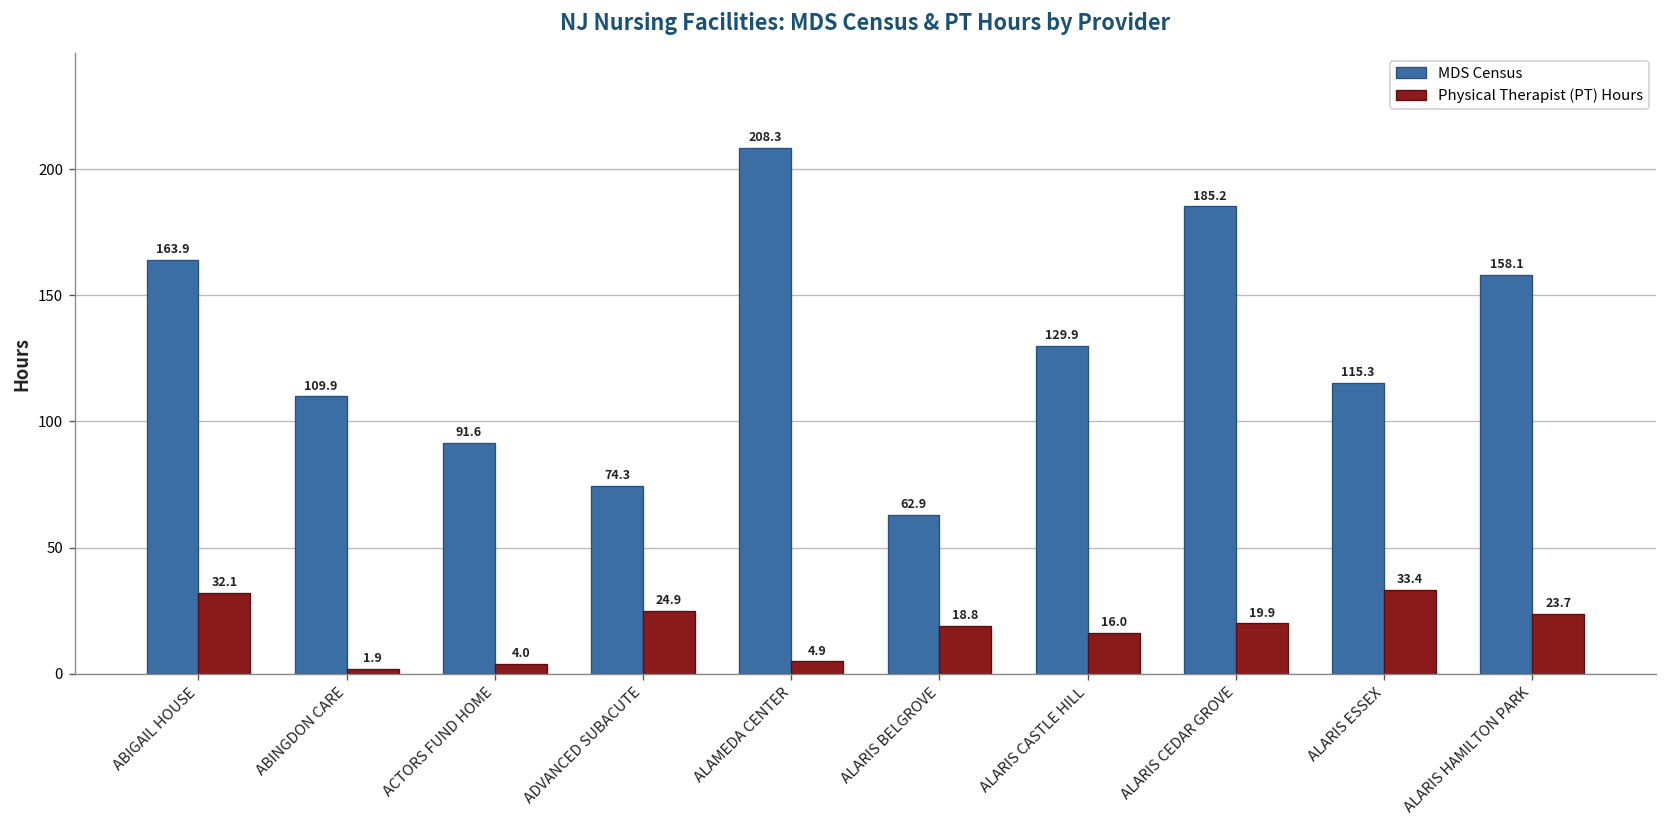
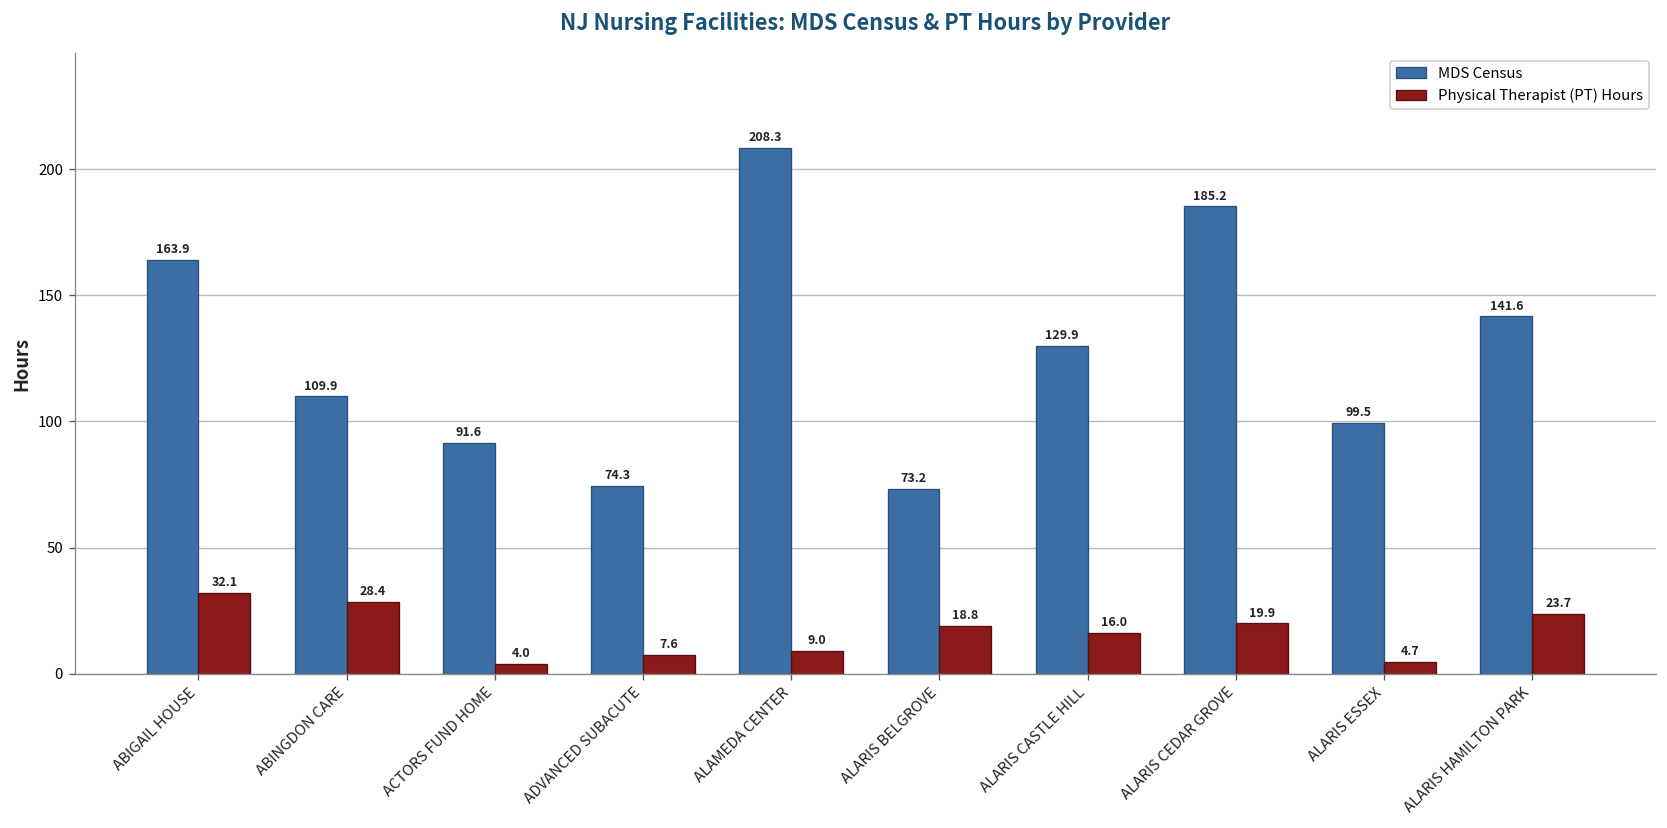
Physical Therapist (PT) Hours, ABINGDON CARE: 1.9 -> 28.4
Physical Therapist (PT) Hours, ADVANCED SUBACUTE: 24.9 -> 7.6
Physical Therapist (PT) Hours, ALAMEDA CENTER: 4.9 -> 9.0
MDS Census, ALARIS BELGROVE: 62.9 -> 73.2
MDS Census, ALARIS ESSEX: 115.3 -> 99.5
Physical Therapist (PT) Hours, ALARIS ESSEX: 33.4 -> 4.7
MDS Census, ALARIS HAMILTON PARK: 158.1 -> 141.6
